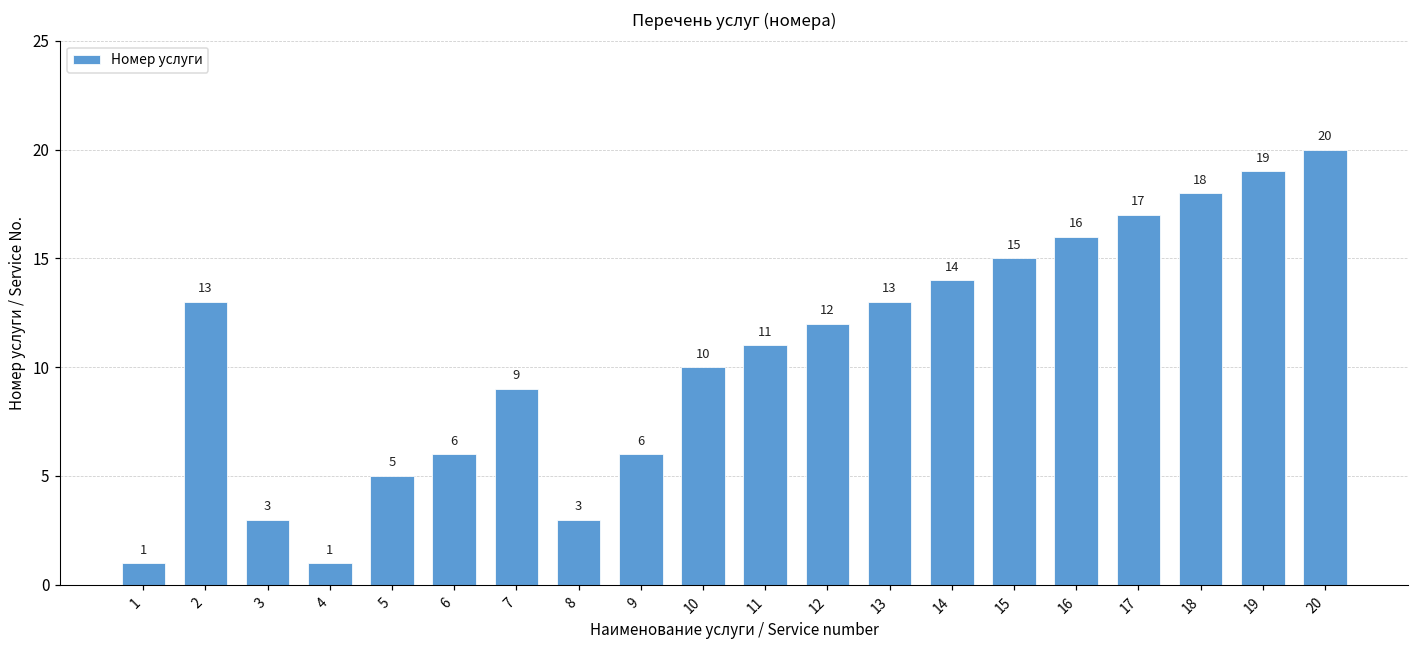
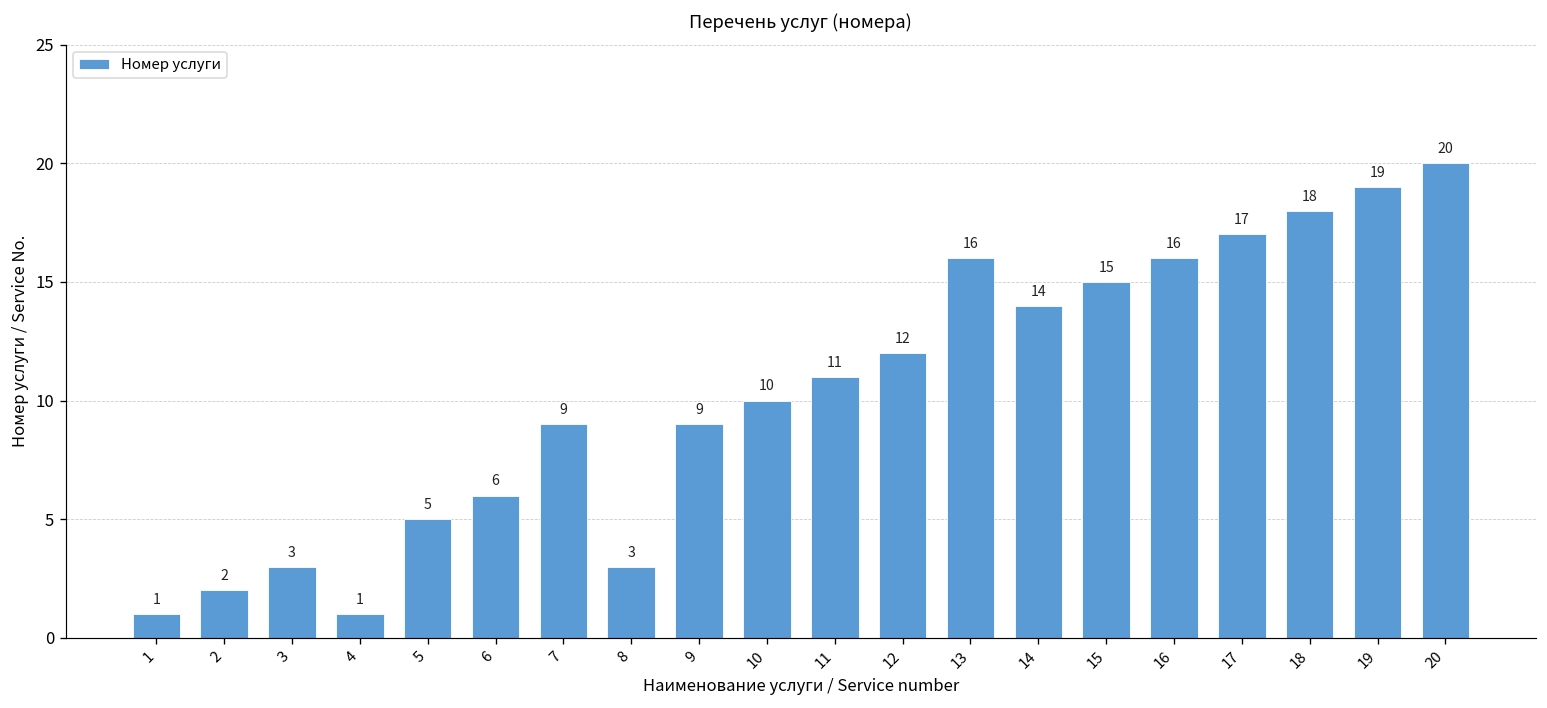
2: 13 -> 2
9: 6 -> 9
13: 13 -> 16
